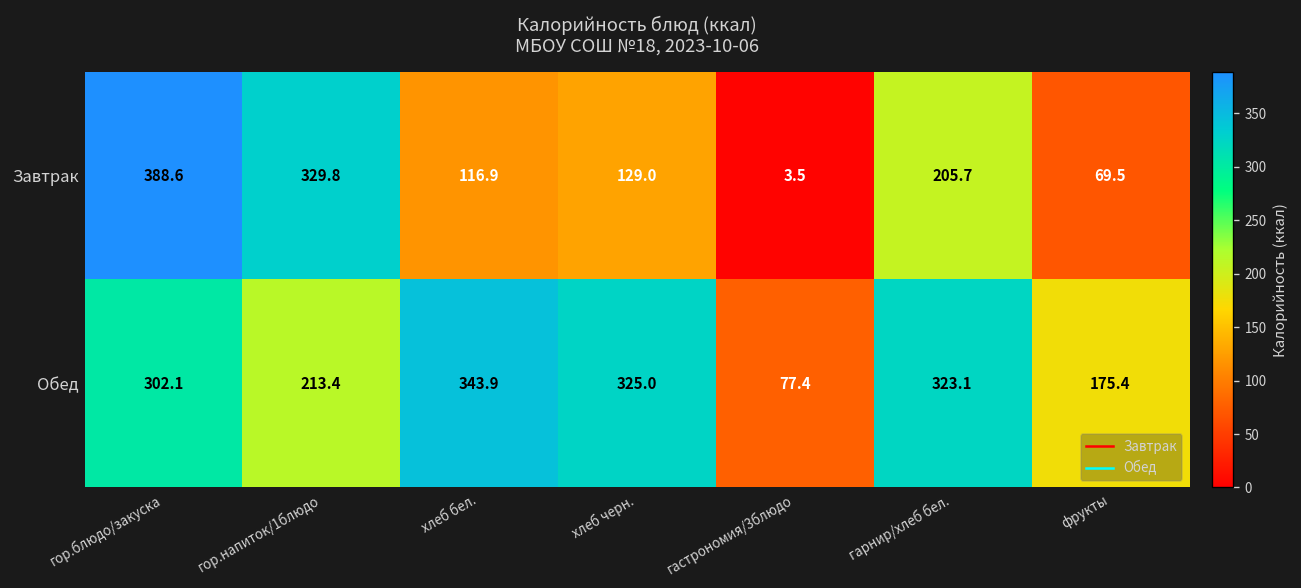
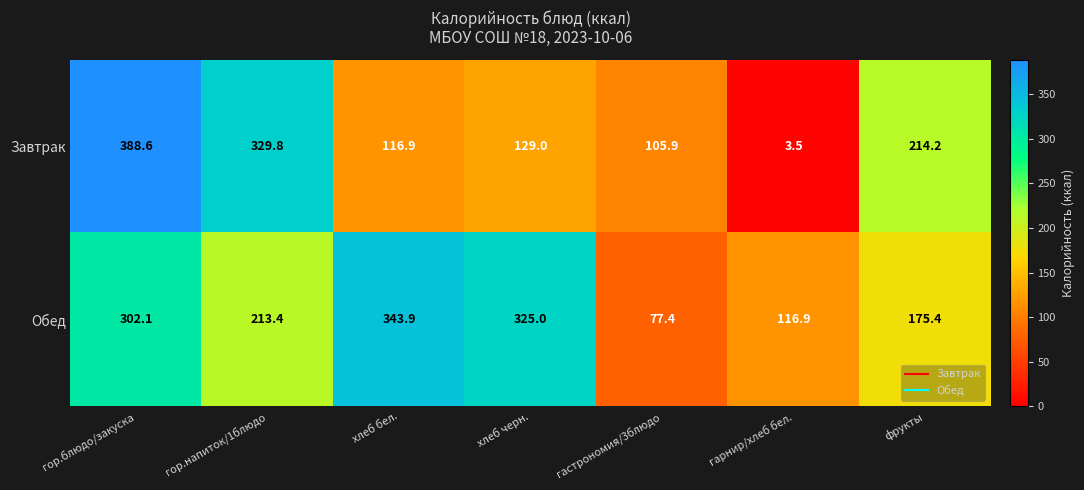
Завтрак, гастрономия/3блюдо: 3.5 -> 105.9
Завтрак, гарнир/хлеб бел.: 205.7 -> 3.5
Завтрак, фрукты: 69.5 -> 214.2
Обед, гарнир/хлеб бел.: 323.1 -> 116.9
